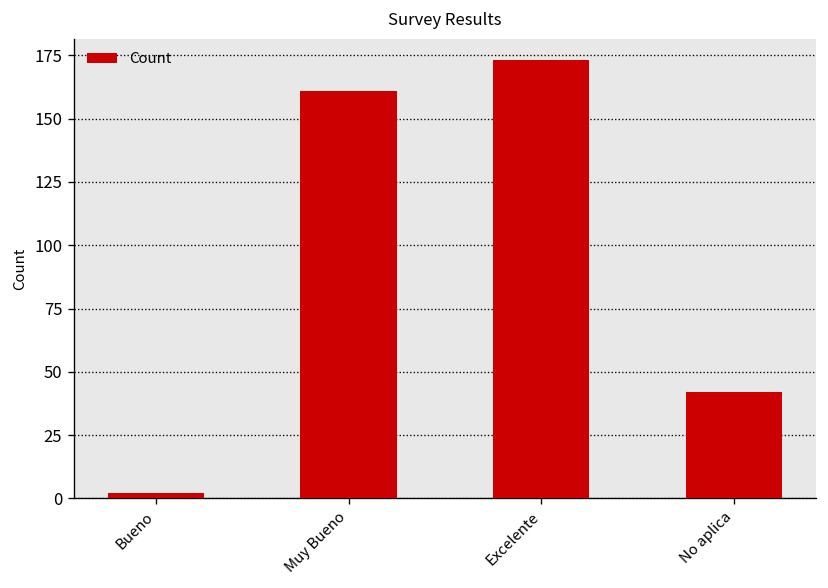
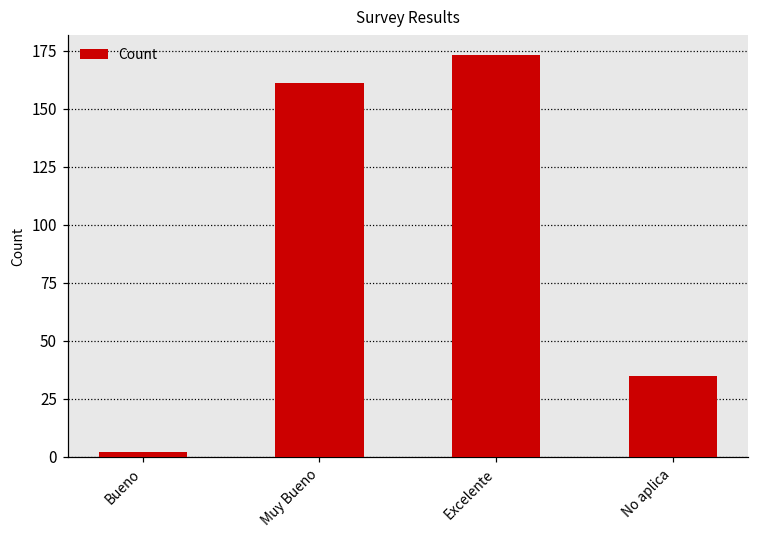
No aplica: 42 -> 35
